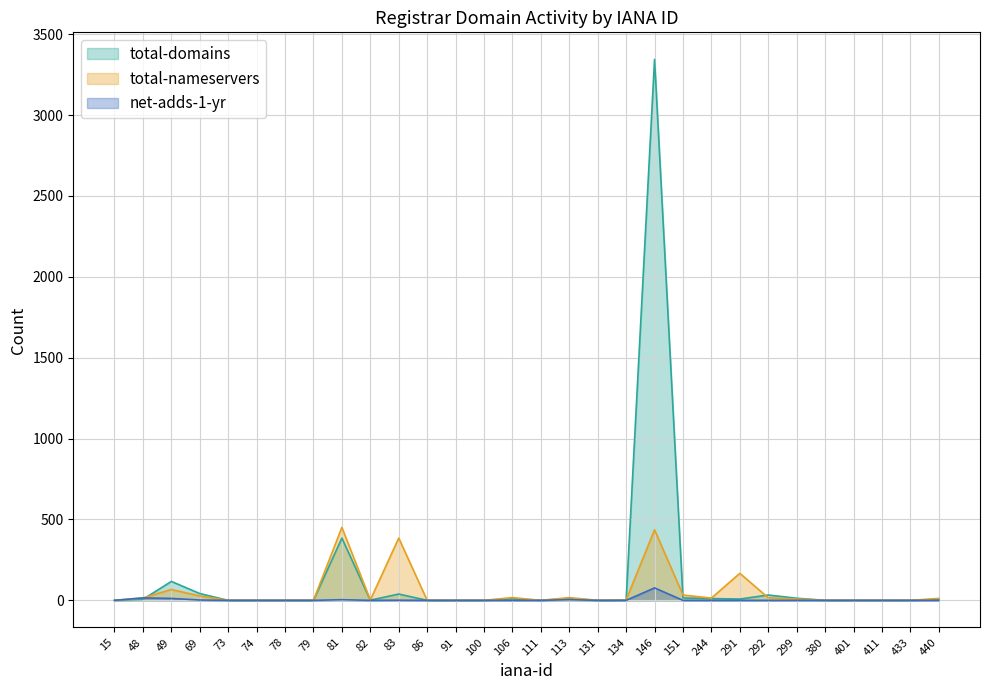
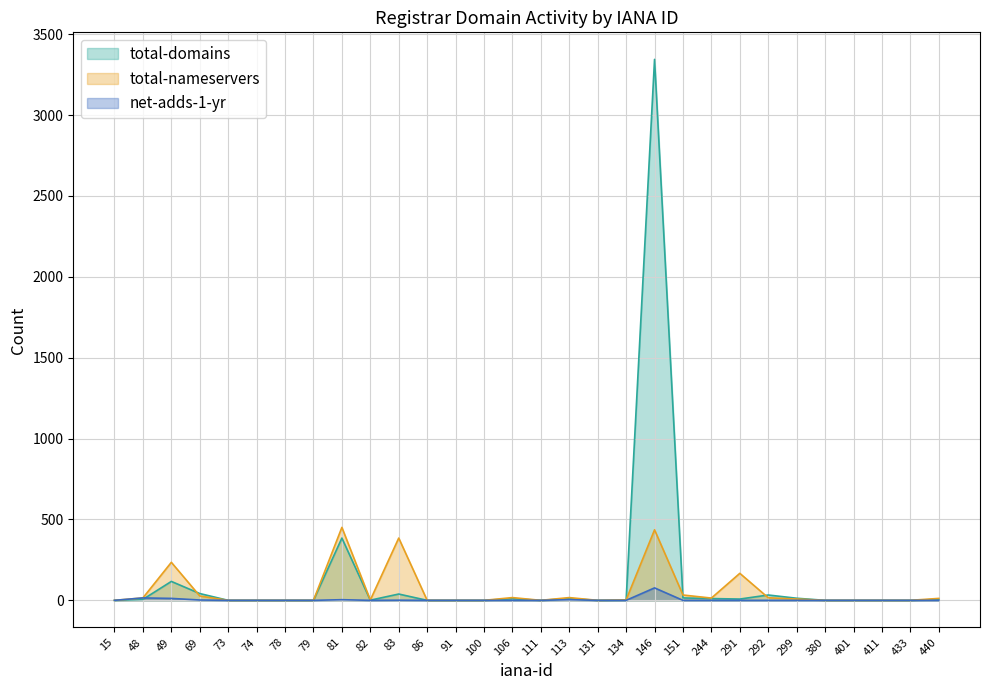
total-nameservers, 49: 70 -> 240
